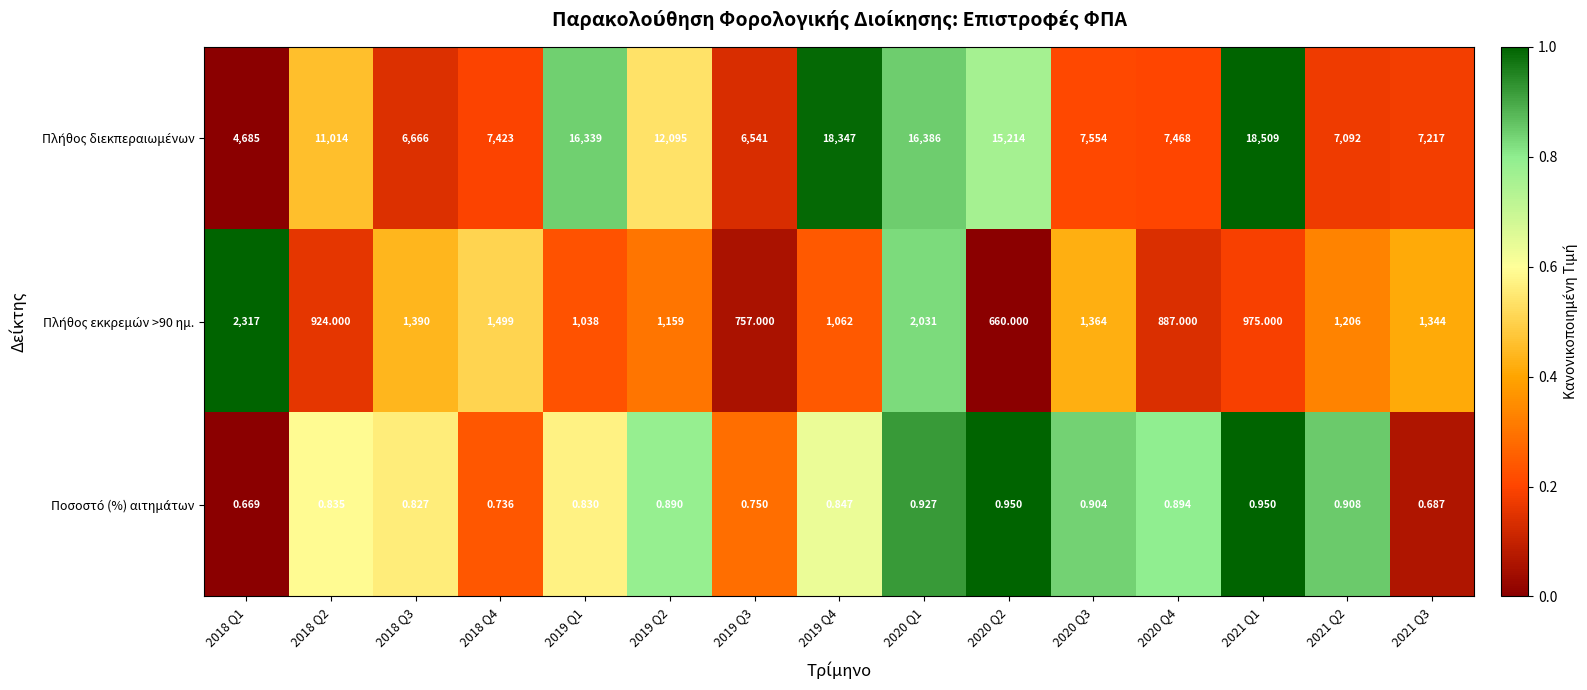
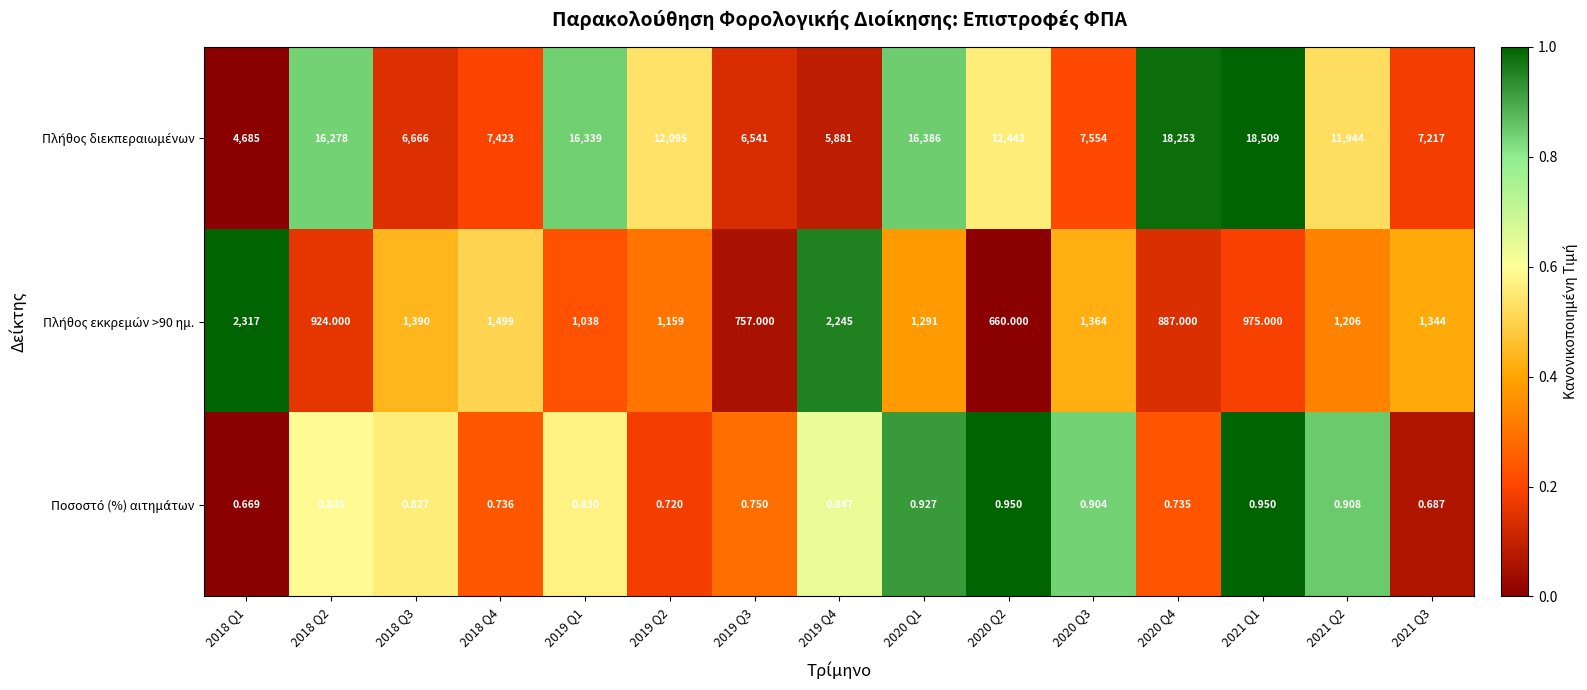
Πλήθος διεκπεραιωμένων, 2018 Q2: 11,014 -> 16,278
Πλήθος διεκπεραιωμένων, 2019 Q4: 18,347 -> 5,881
Πλήθος διεκπεραιωμένων, 2020 Q2: 15,214 -> 12,443
Πλήθος διεκπεραιωμένων, 2020 Q4: 7,468 -> 18,253
Πλήθος διεκπεραιωμένων, 2021 Q2: 7,092 -> 11,944
Πλήθος εκκρεμών >90 ημ., 2019 Q4: 1,062 -> 2,245
Πλήθος εκκρεμών >90 ημ., 2020 Q1: 2,031 -> 1,291
Ποσοστό (%) αιτημάτων, 2019 Q2: 0.890 -> 0.720
Ποσοστό (%) αιτημάτων, 2020 Q4: 0.894 -> 0.735
